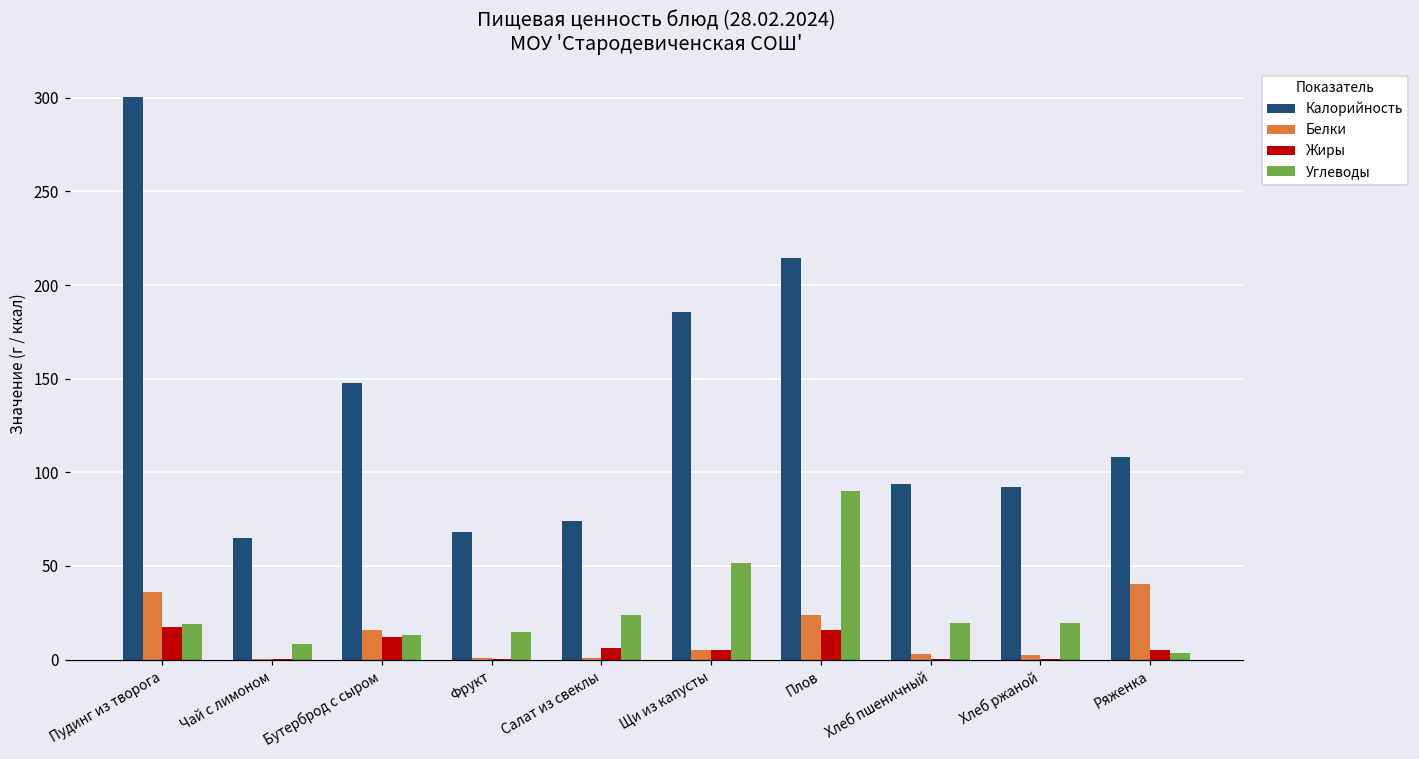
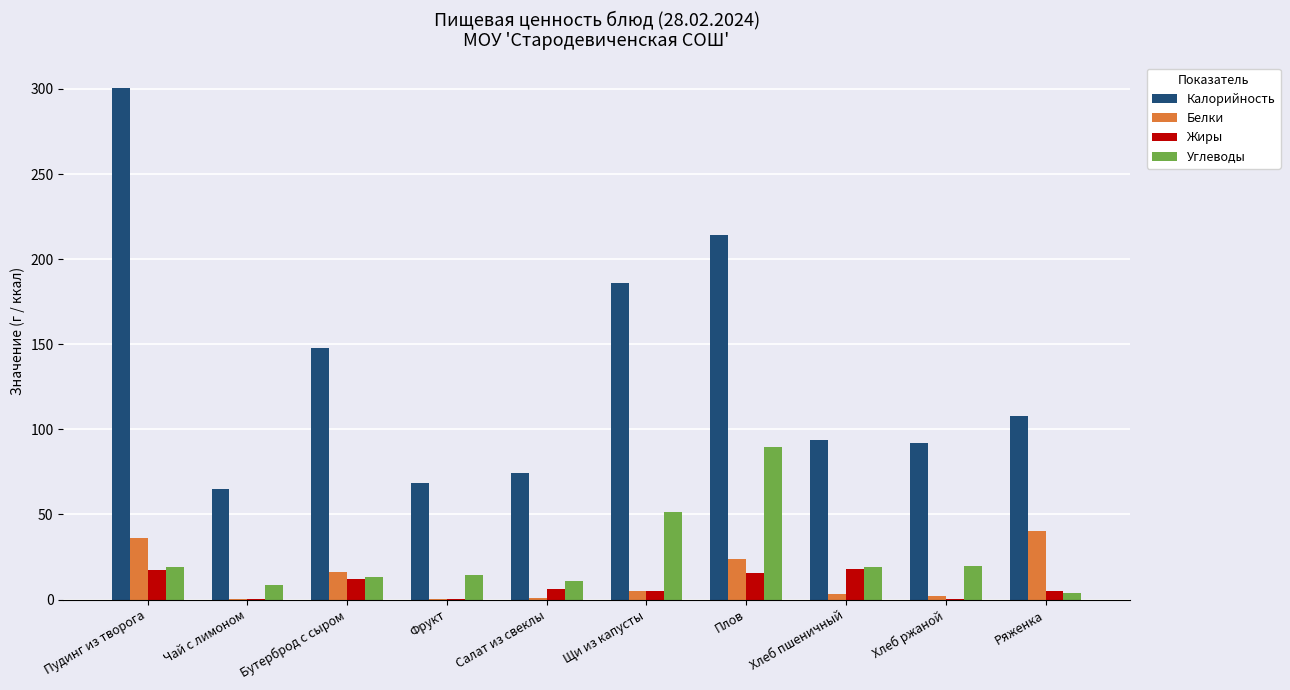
Углеводы, Салат из свеклы: 24 -> 11
Жиры, Хлеб пшеничный: 0 -> 18
